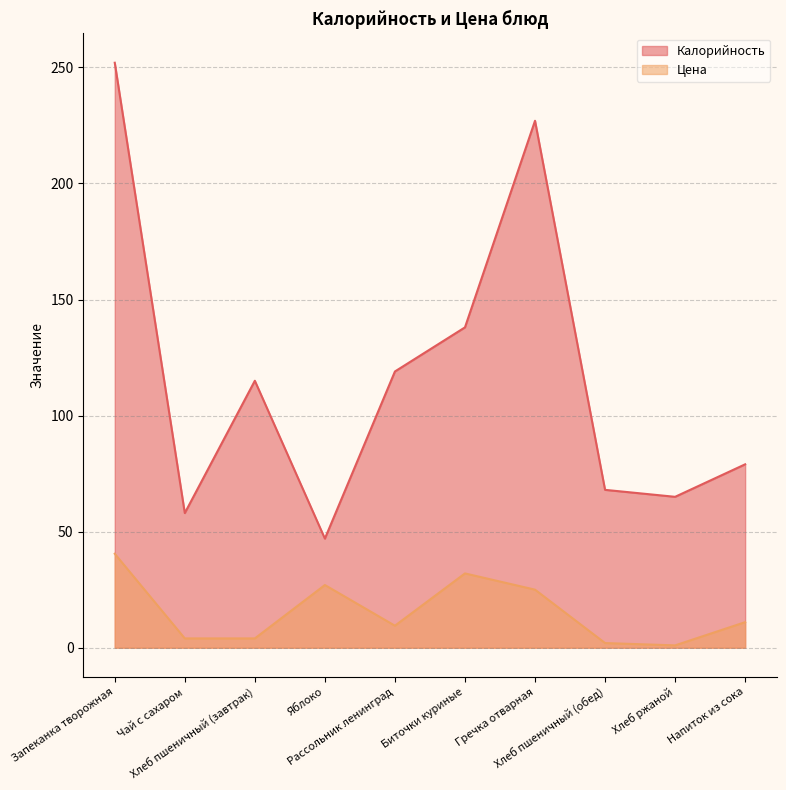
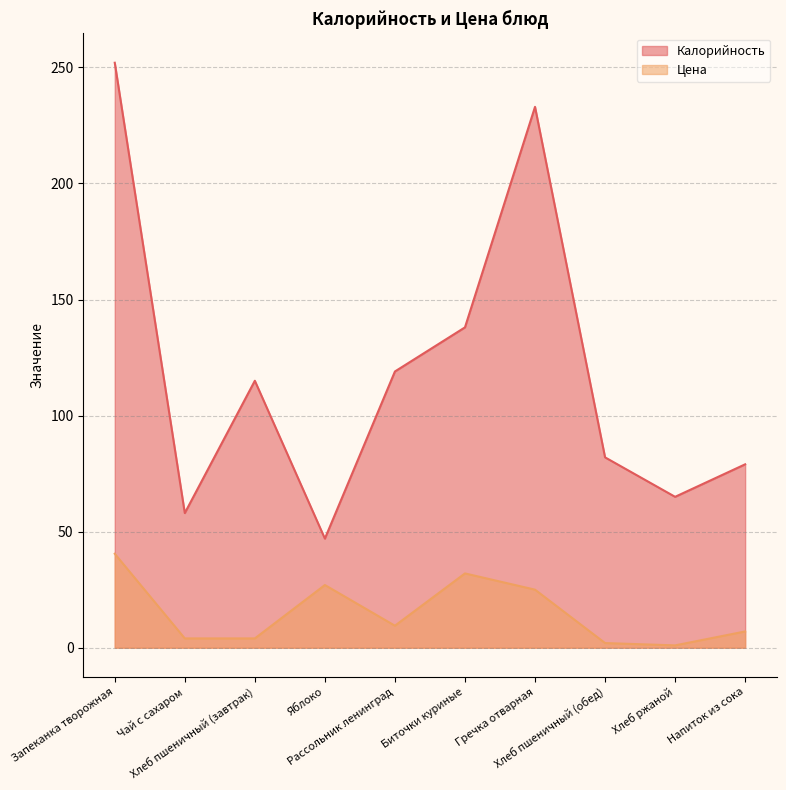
Калорийность, Гречка отварная: 227 -> 233
Калорийность, Хлеб пшеничный (обед): 68 -> 82
Цена, Напиток из сока: 11 -> 7
